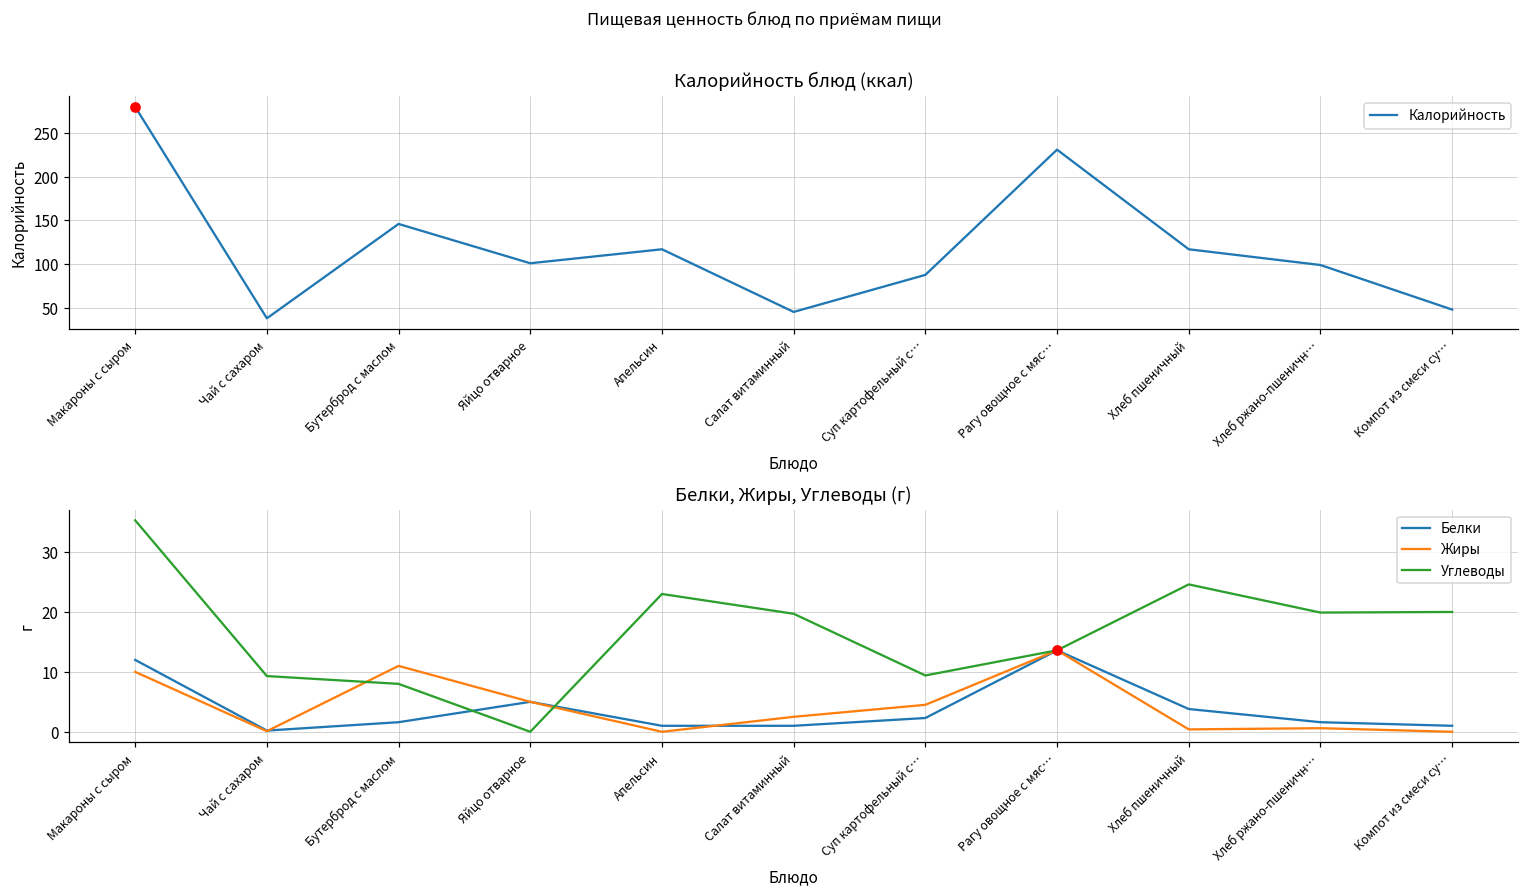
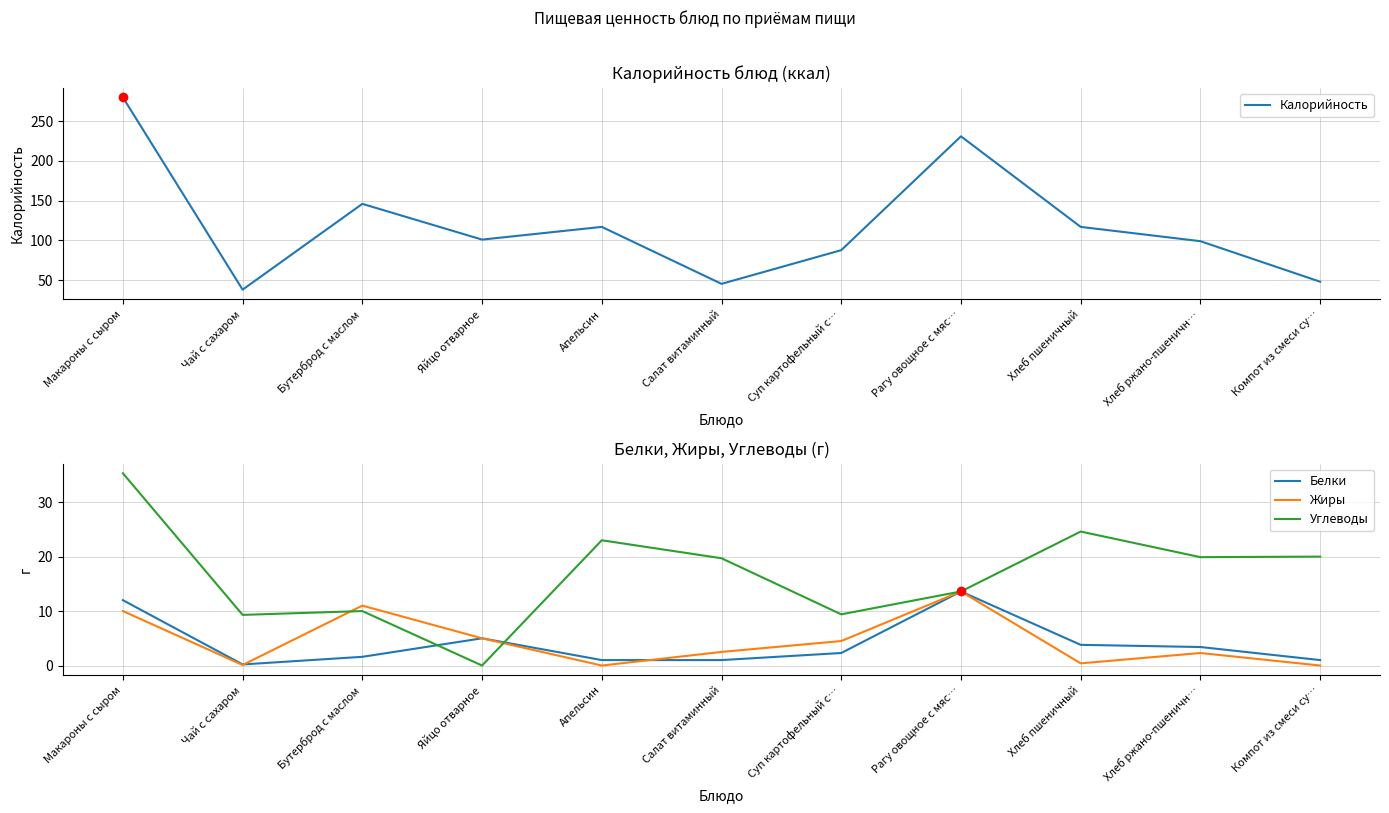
Белки, Жиры, Углеводы (г), Углеводы, Бутерброд с маслом: 8 -> 10
Белки, Жиры, Углеводы (г), Белки, Хлеб ржано-пшеничн…: 2 -> 3
Белки, Жиры, Углеводы (г), Жиры, Хлеб ржано-пшеничн…: 1 -> 2
